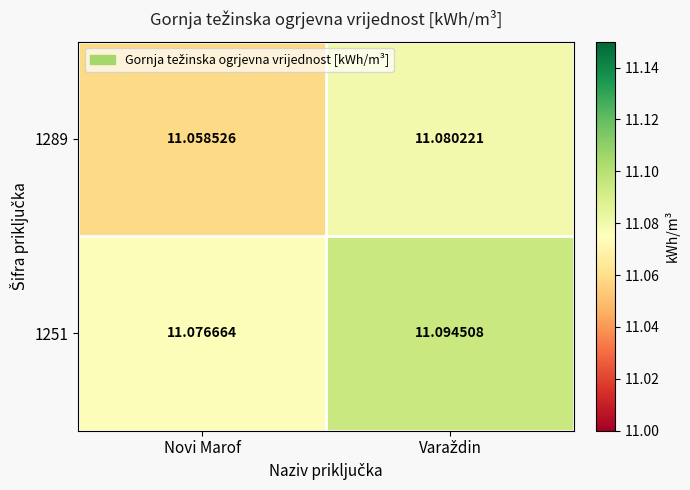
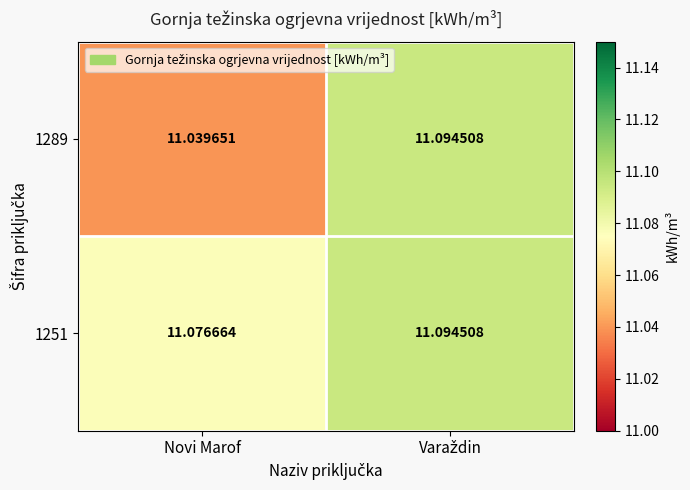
1289, Novi Marof: 11.058526 -> 11.039651
1289, Varaždin: 11.080221 -> 11.094508
